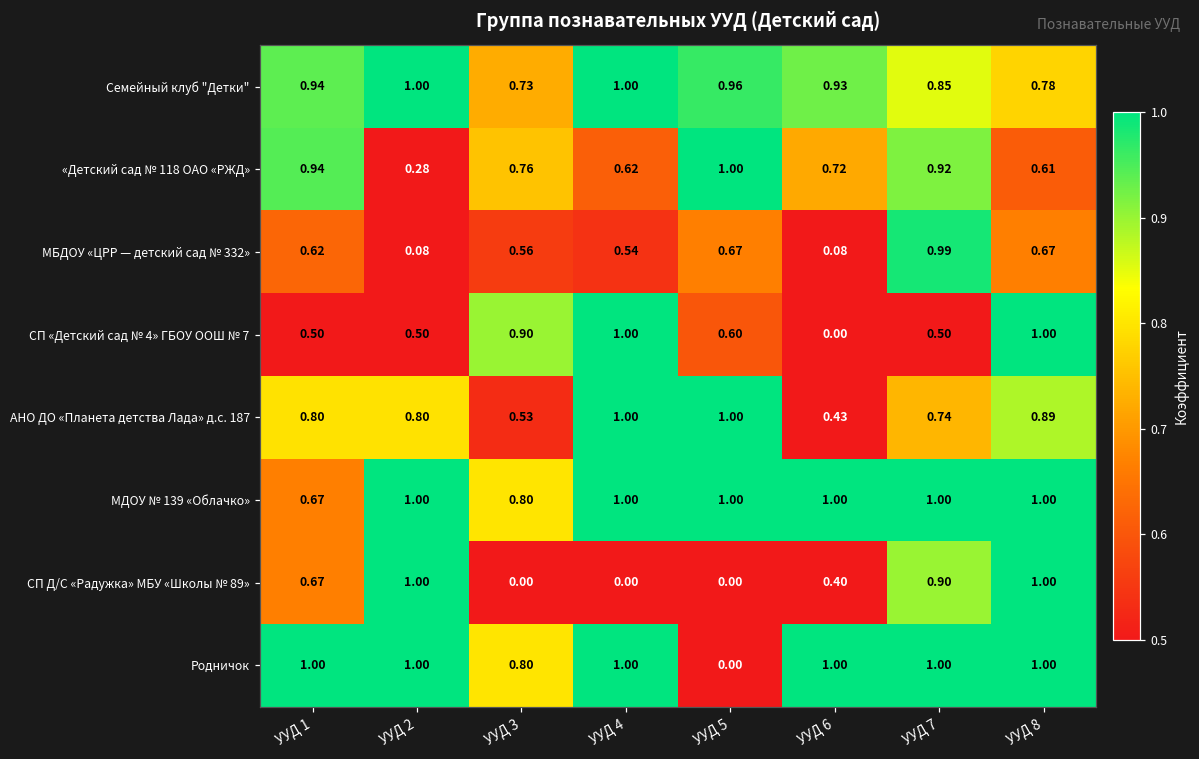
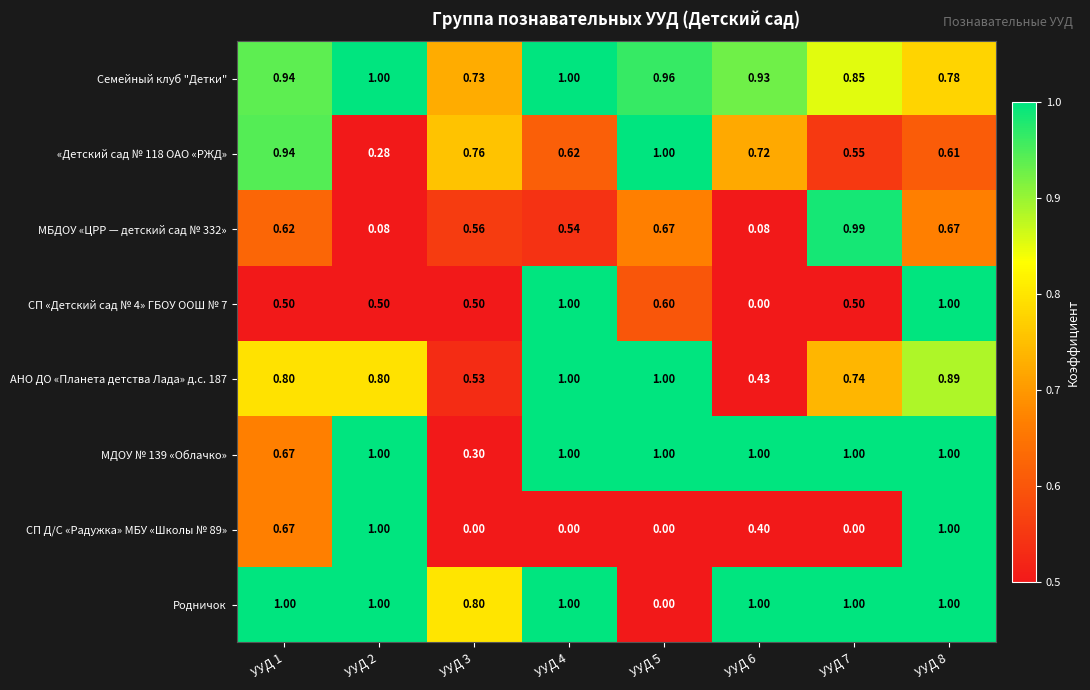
«Детский сад № 118 ОАО «РЖД», УУД 7: 0.92 -> 0.55
СП «Детский сад № 4» ГБОУ ООШ № 7, УУД 3: 0.90 -> 0.50
МДОУ № 139 «Облачко», УУД 3: 0.80 -> 0.30
СП Д/С «Радужка» МБУ «Школы № 89», УУД 7: 0.90 -> 0.00
